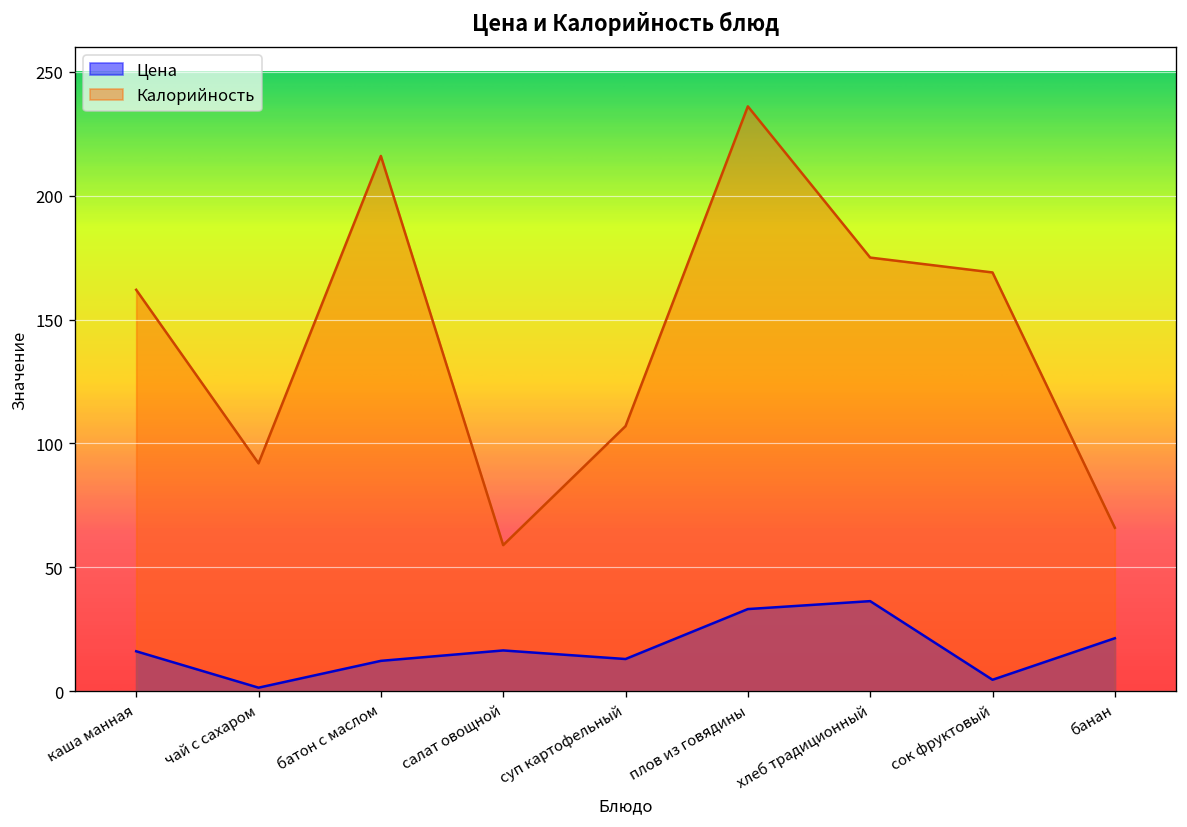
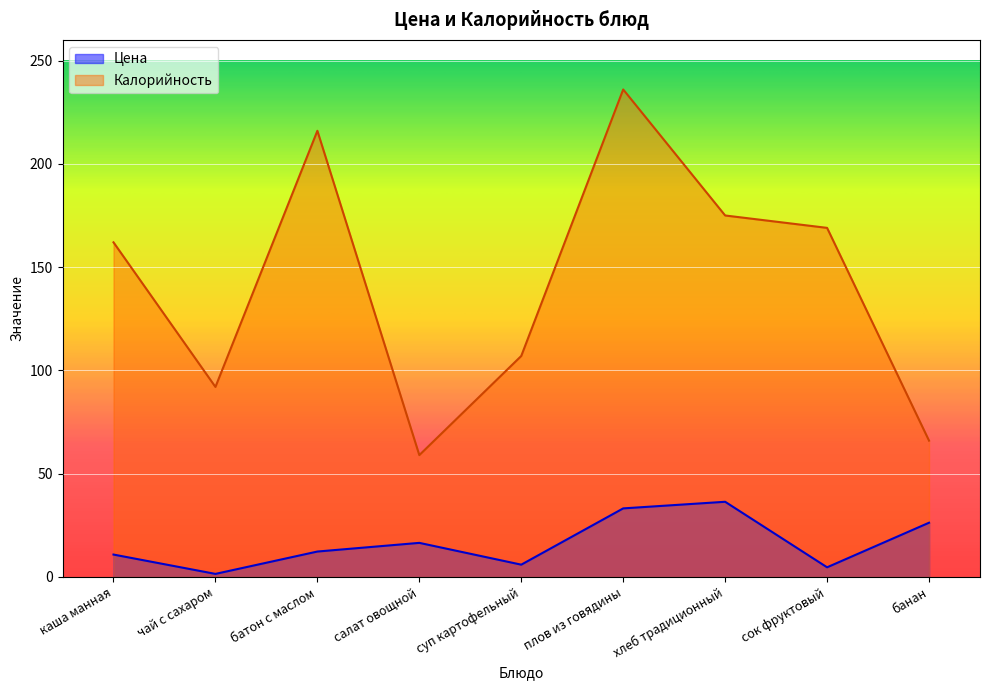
Цена, каша манная: 16 -> 11
Цена, суп картофельный: 13 -> 6
Цена, банан: 21 -> 26
